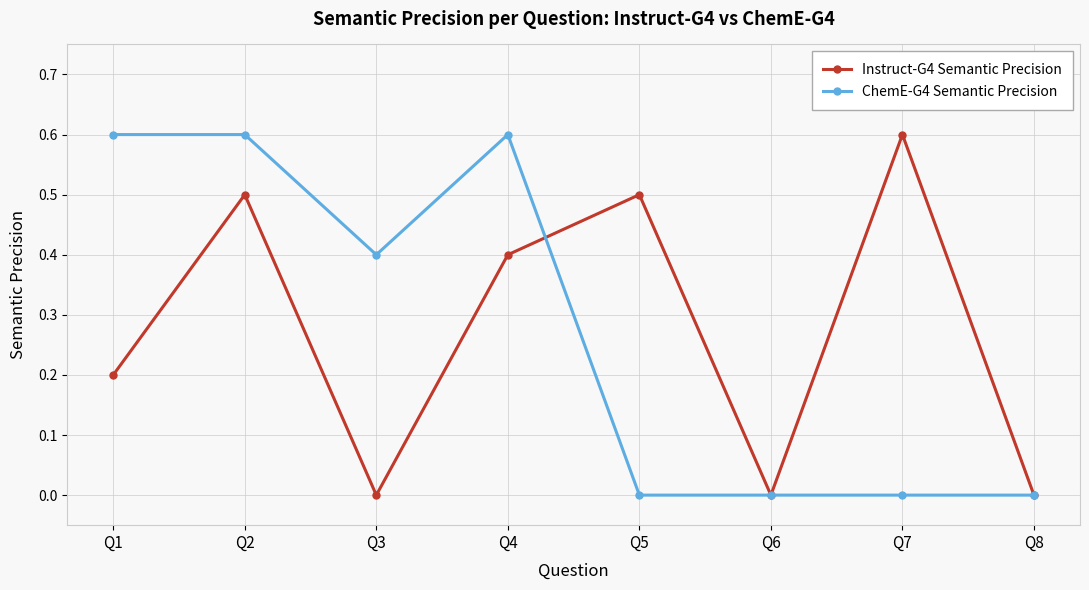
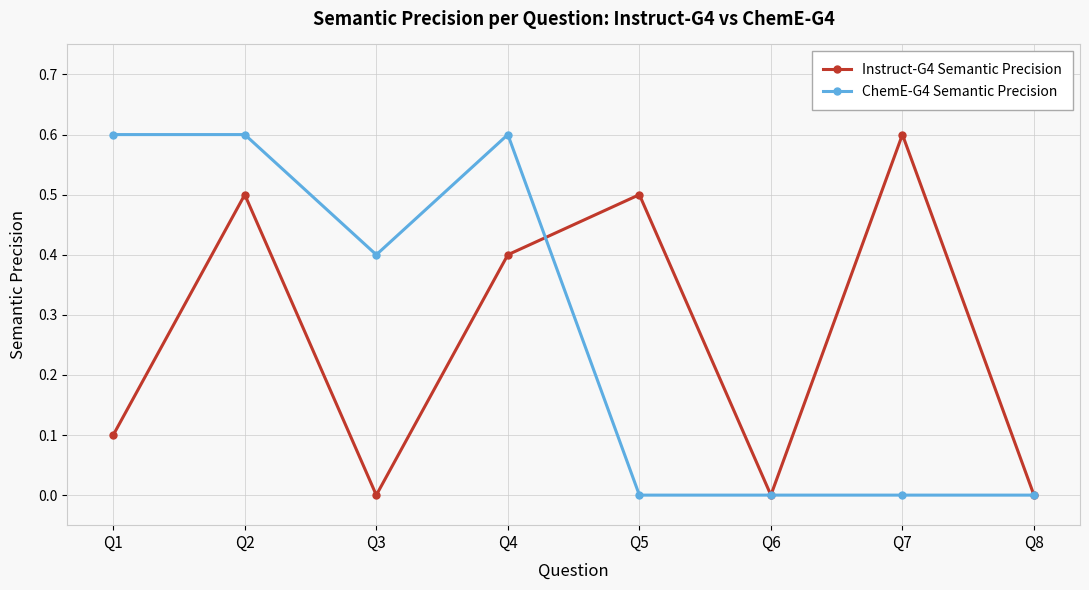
Instruct-G4 Semantic Precision, Q1: 0.2 -> 0.1
